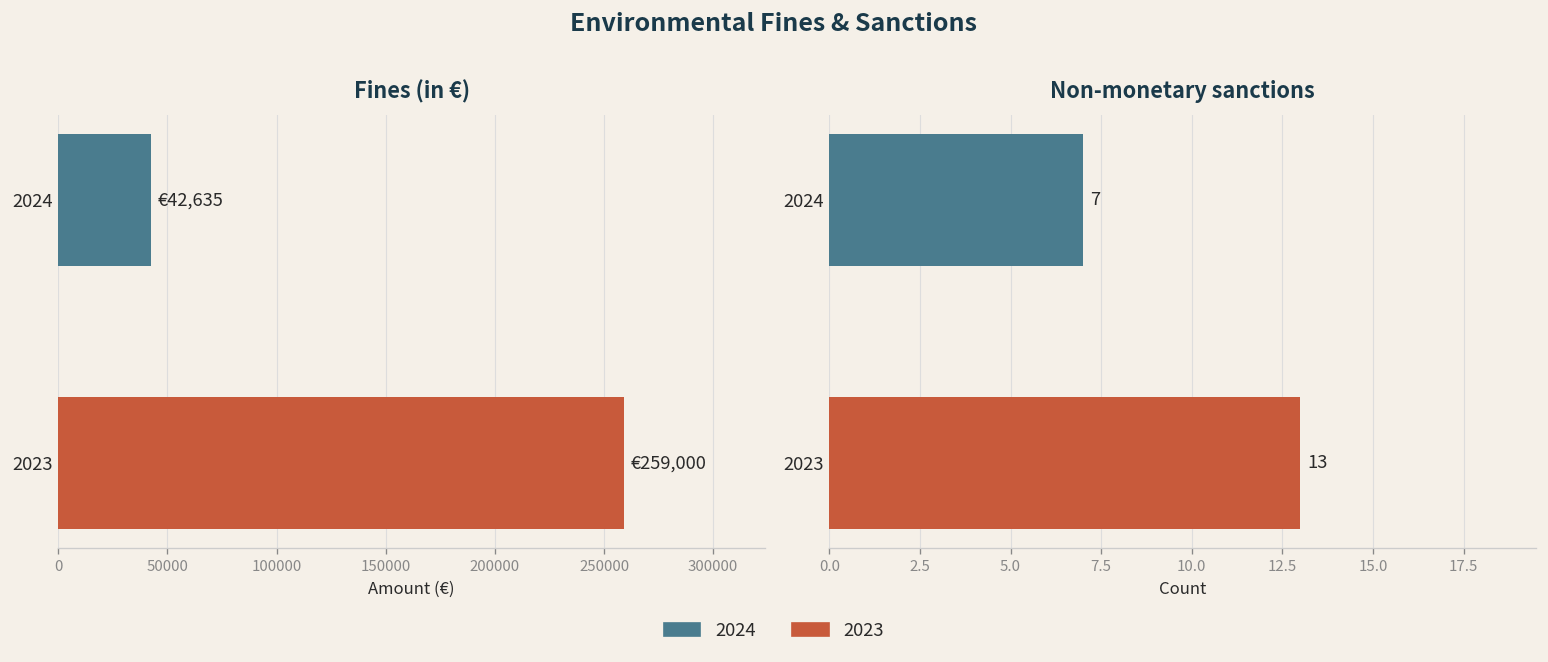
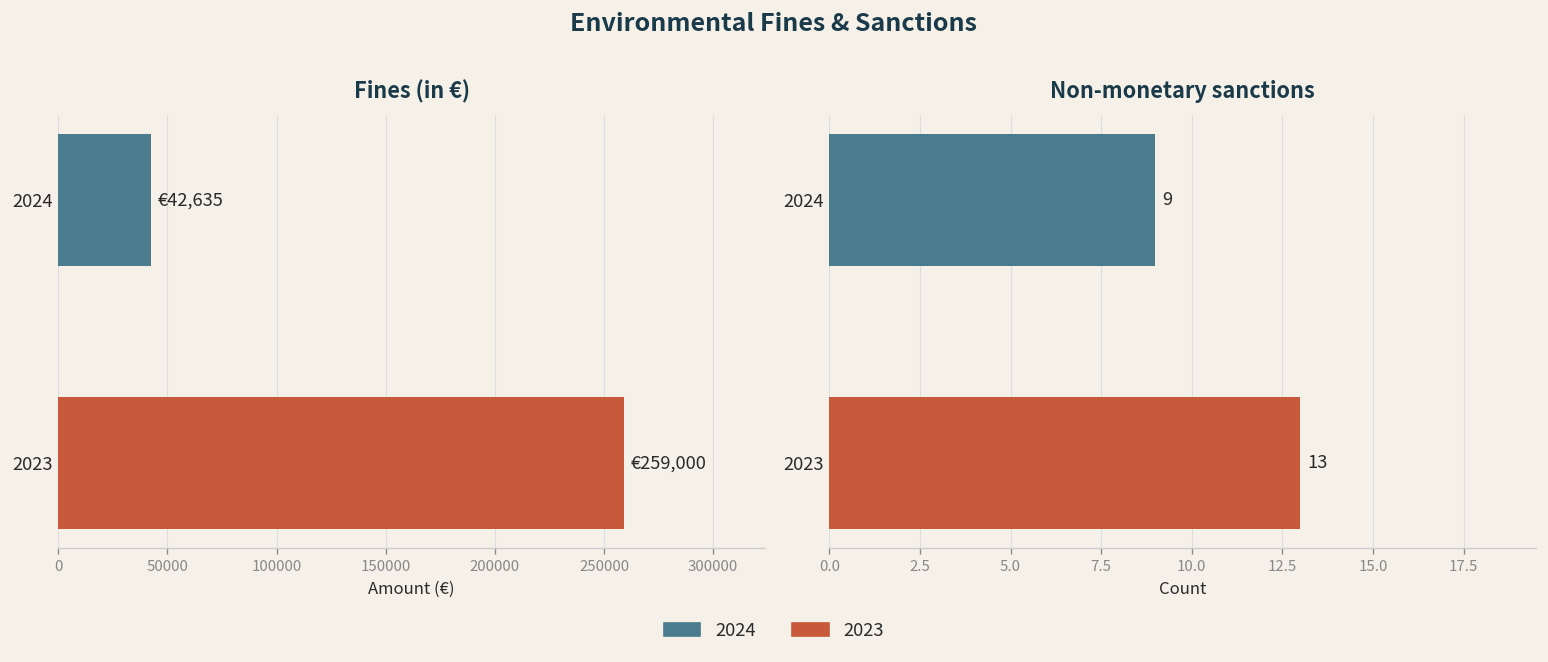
Non-monetary sanctions, 2024: 7 -> 9
